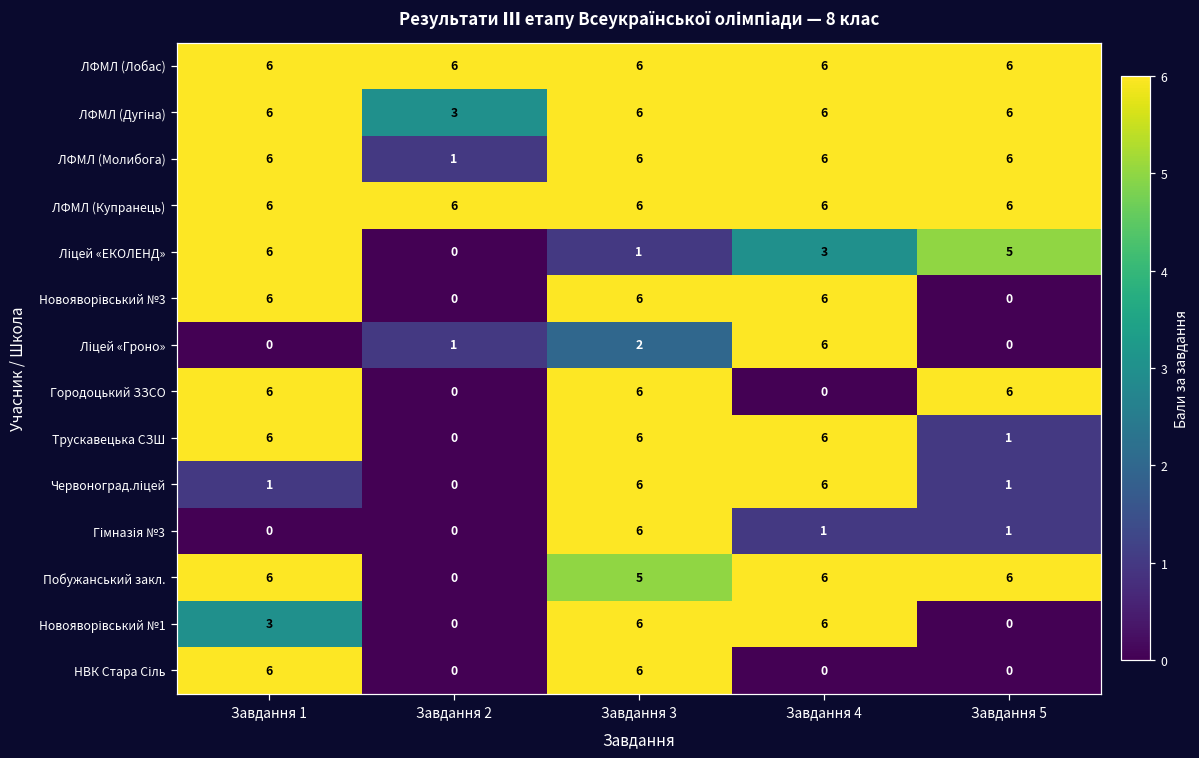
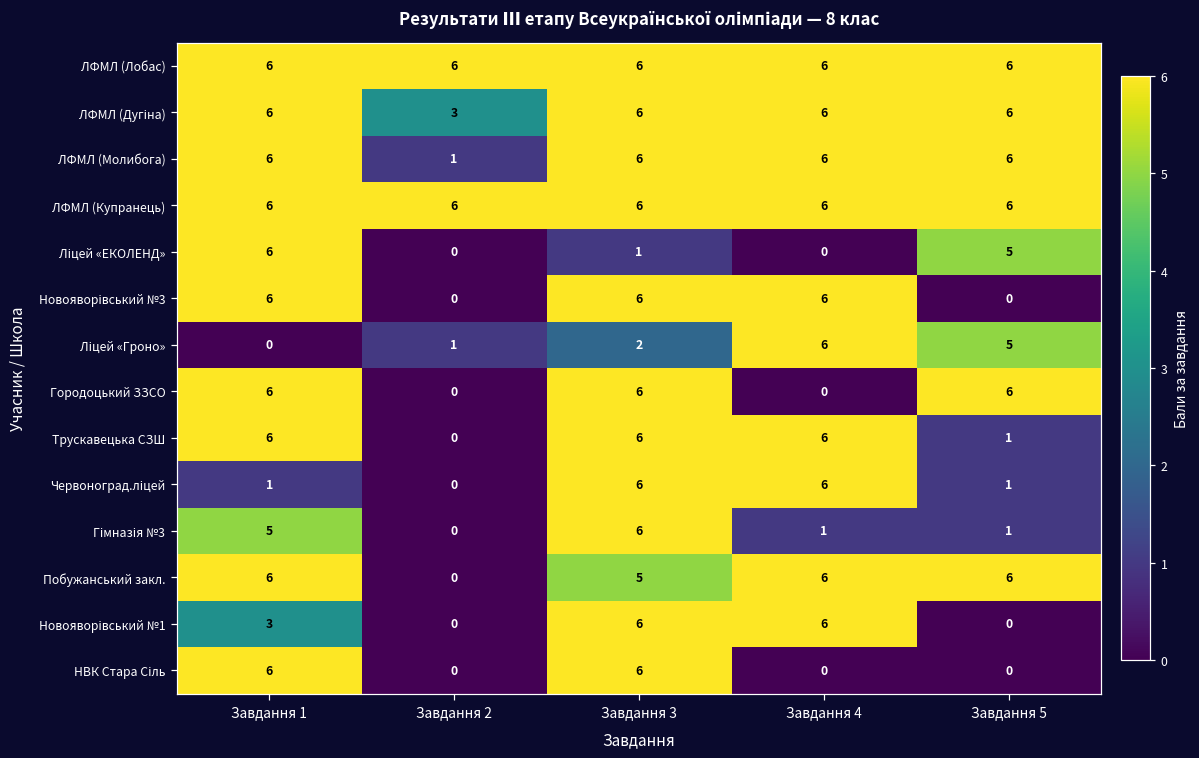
Ліцей «ЕКОЛЕНД», Завдання 4: 3 -> 0
Ліцей «Гроно», Завдання 5: 0 -> 5
Гімназія №3, Завдання 1: 0 -> 5
